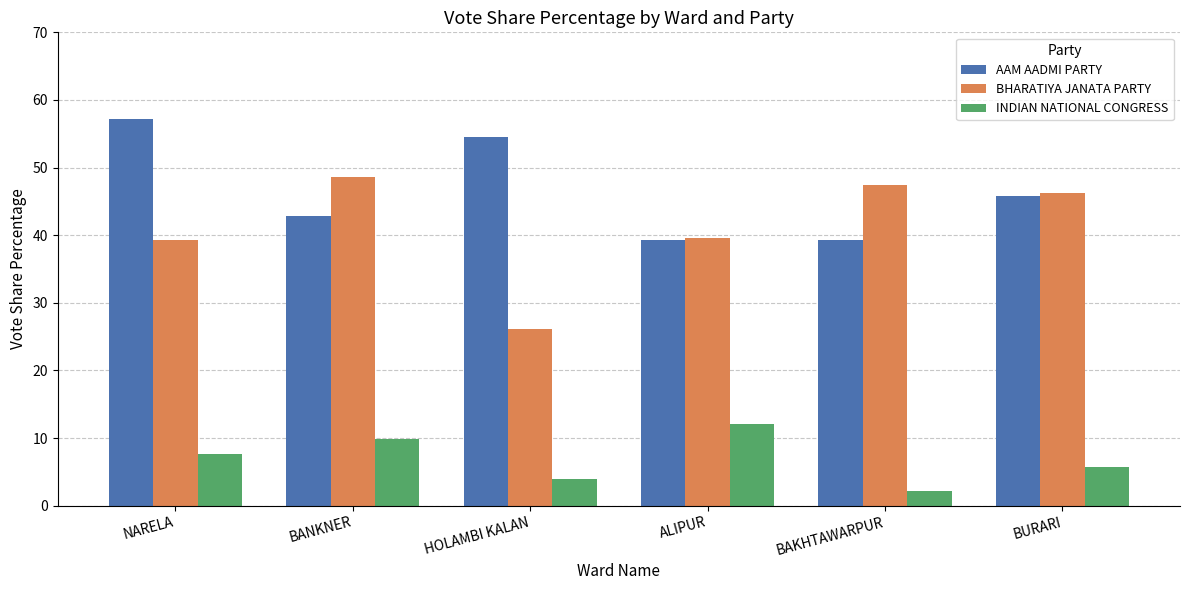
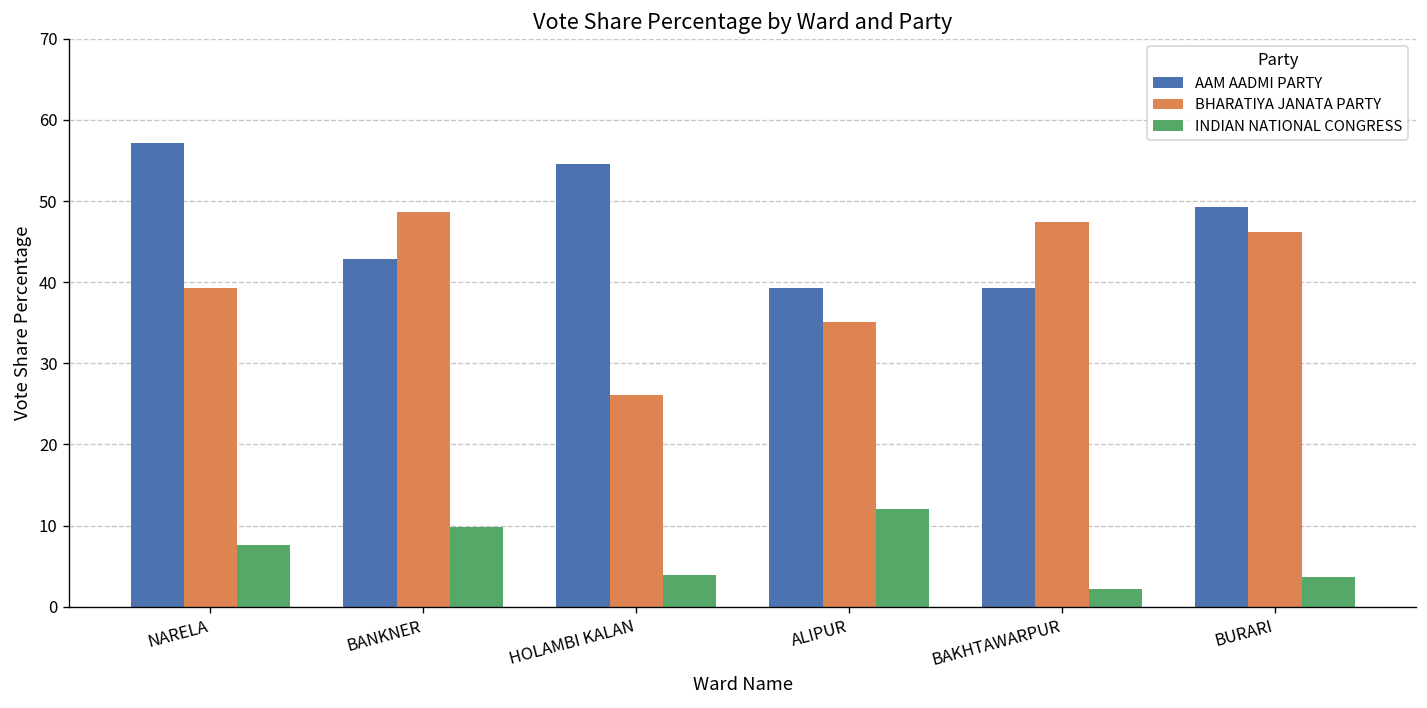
BHARATIYA JANATA PARTY, ALIPUR: 40 -> 35
AAM AADMI PARTY, BURARI: 46 -> 49
INDIAN NATIONAL CONGRESS, BURARI: 6 -> 4
